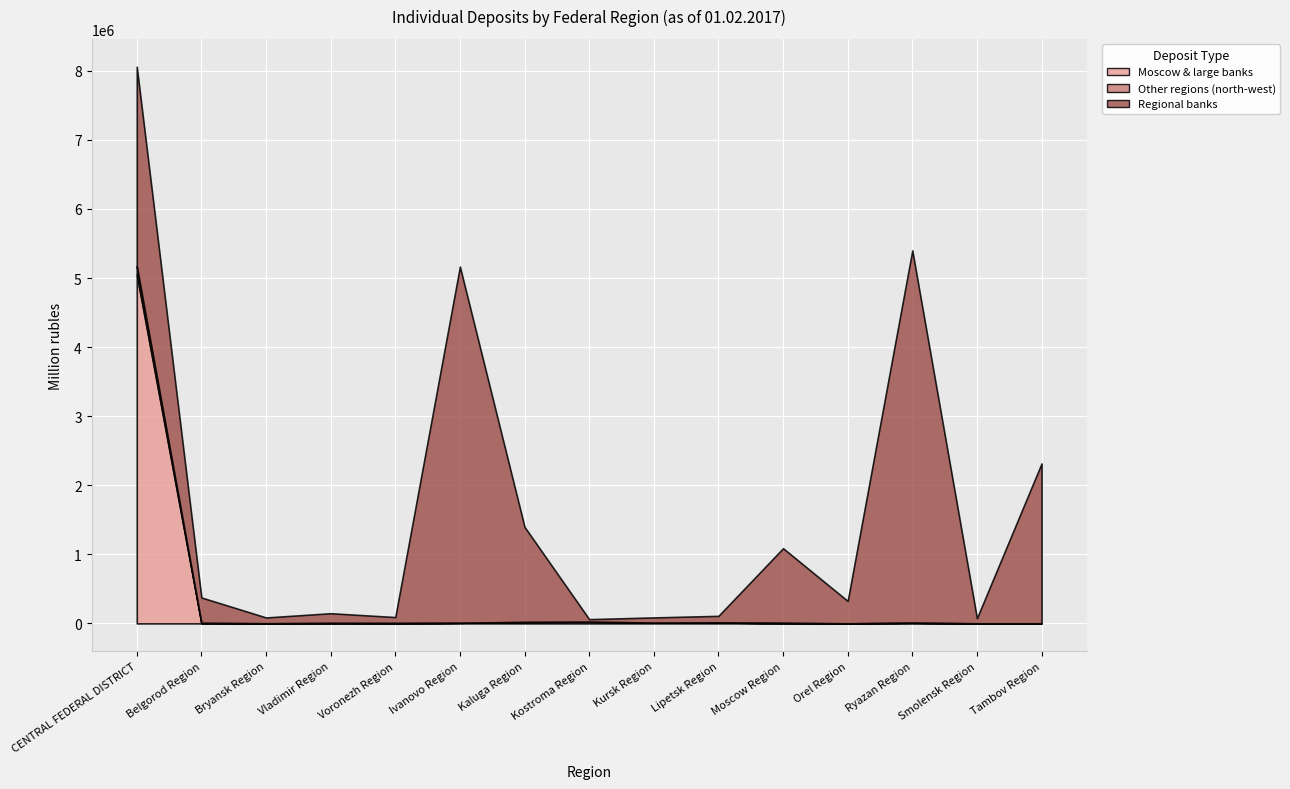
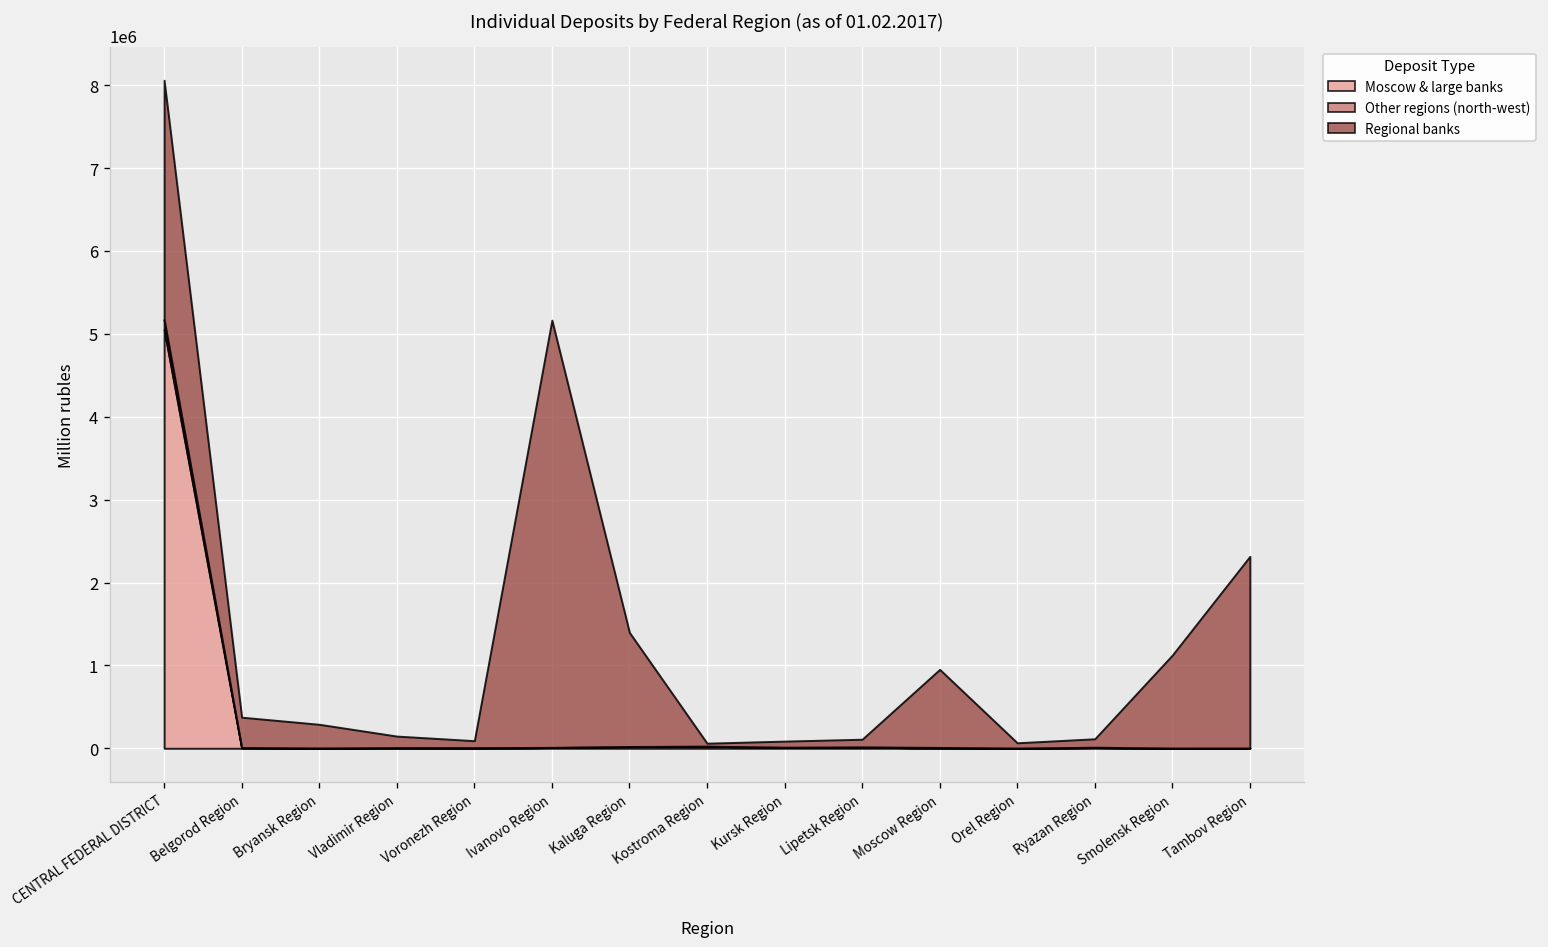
Regional banks, Bryansk Region: 100000 -> 300000
Regional banks, Moscow Region: 1100000 -> 900000
Regional banks, Orel Region: 300000 -> 100000
Regional banks, Ryazan Region: 5400000 -> 100000
Regional banks, Smolensk Region: 100000 -> 1100000
